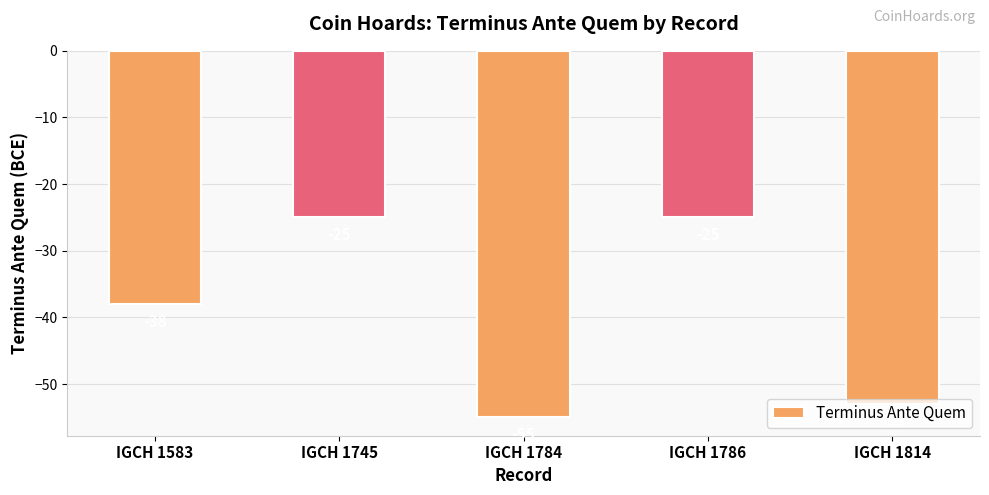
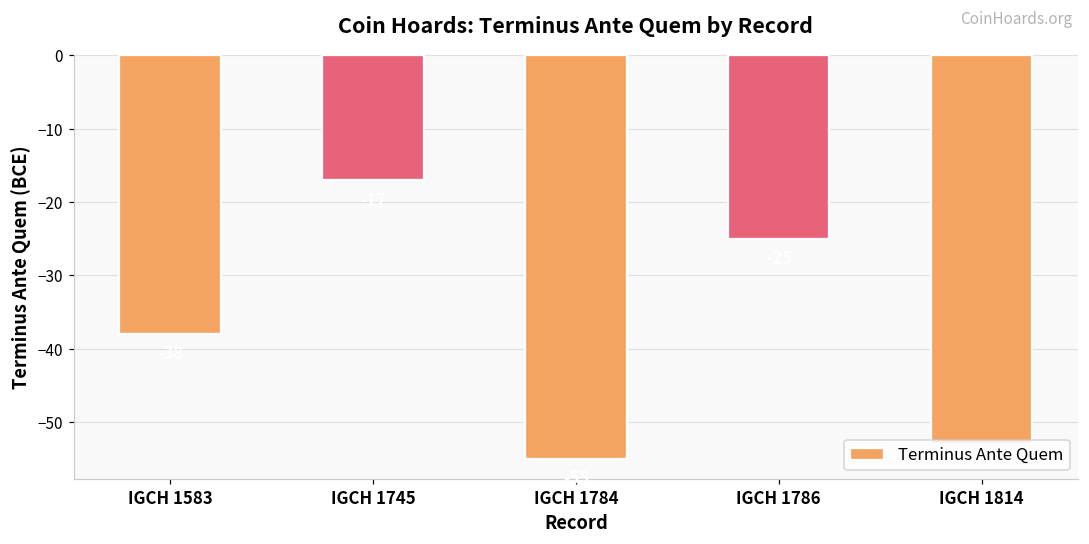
IGCH 1745: -25 -> -17
